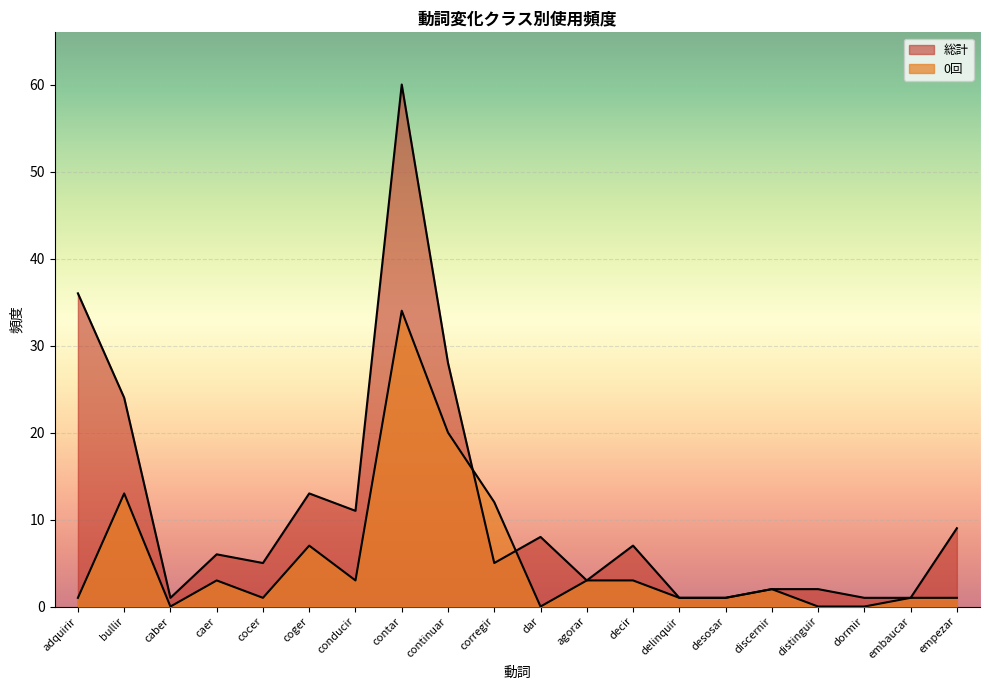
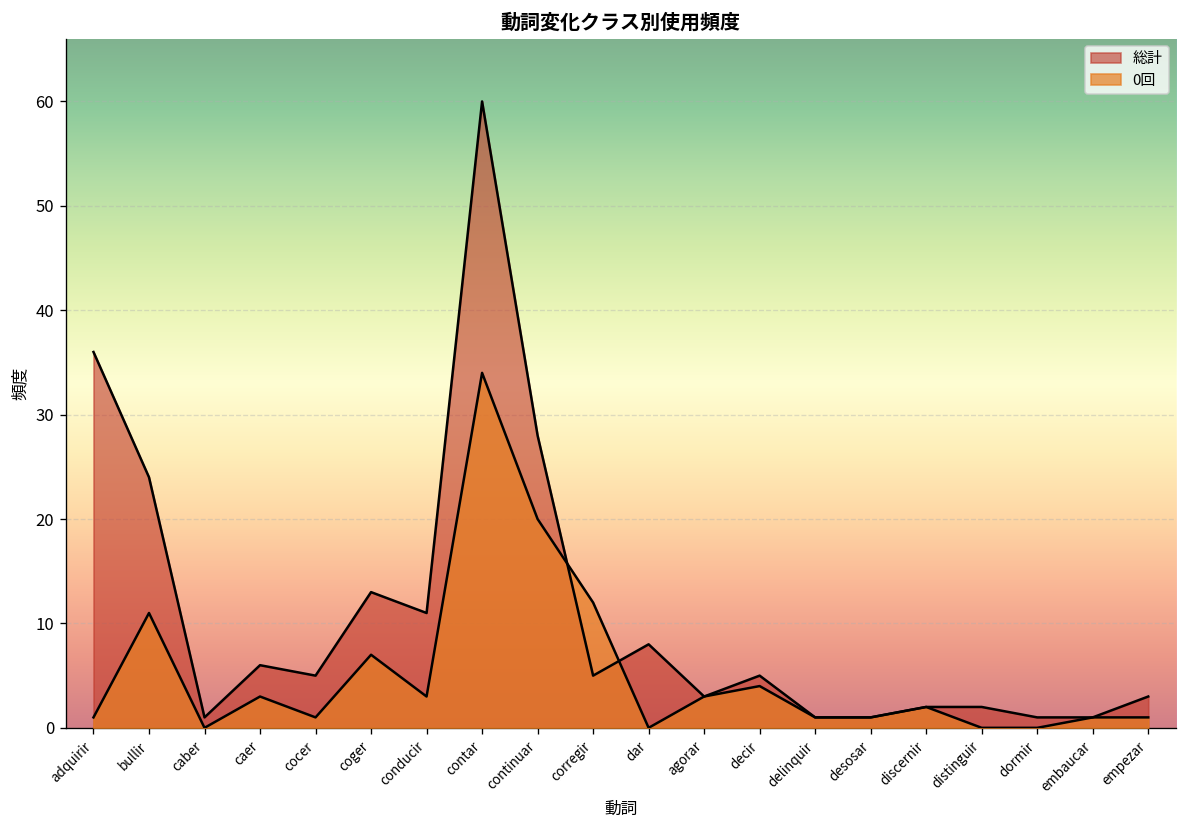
0回, bullir: 13 -> 11
総計, decir: 7 -> 5
0回, decir: 3 -> 4
総計, empezar: 9 -> 3
